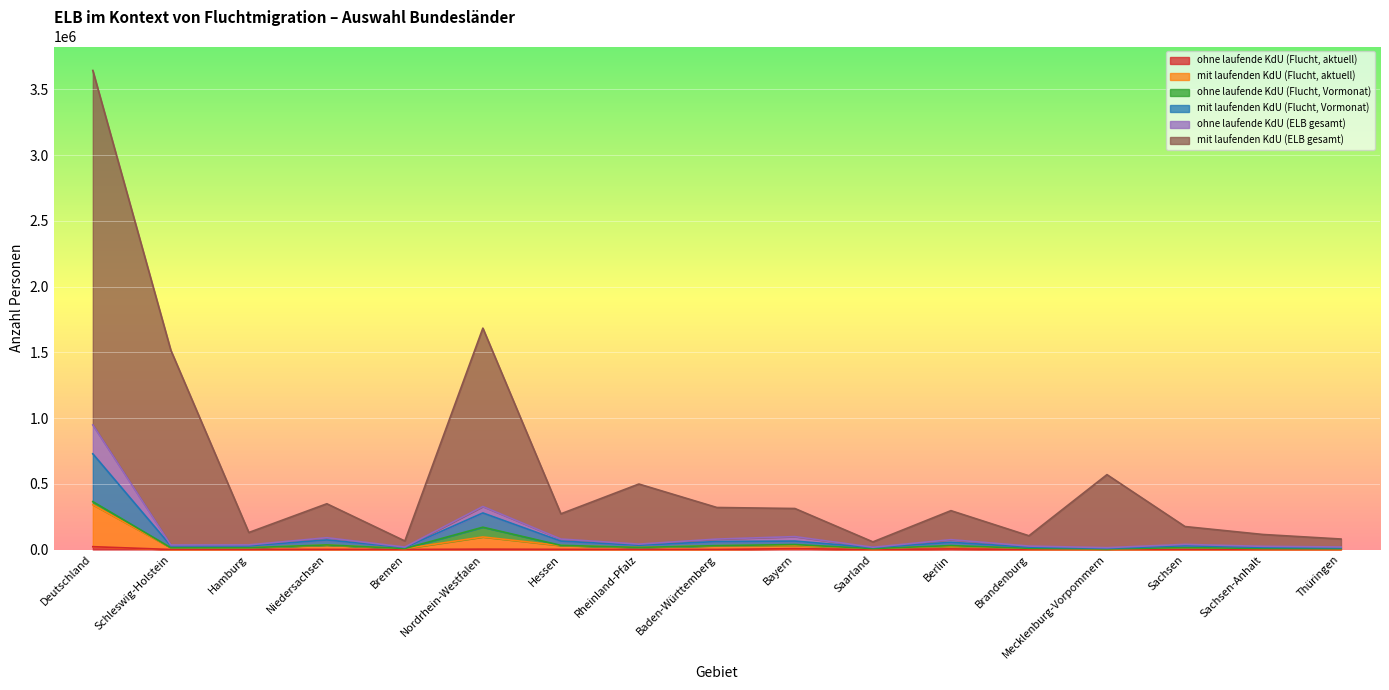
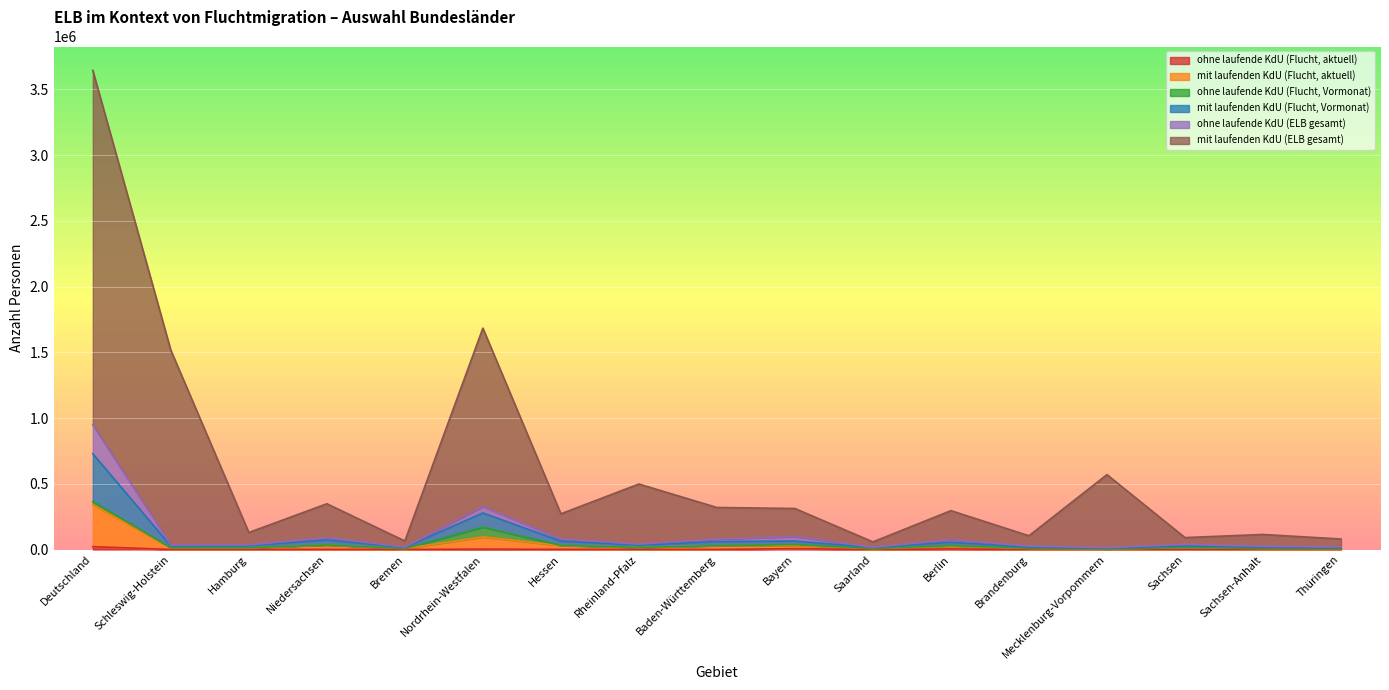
mit laufenden KdU (ELB gesamt), Sachsen: 140000 -> 50000
